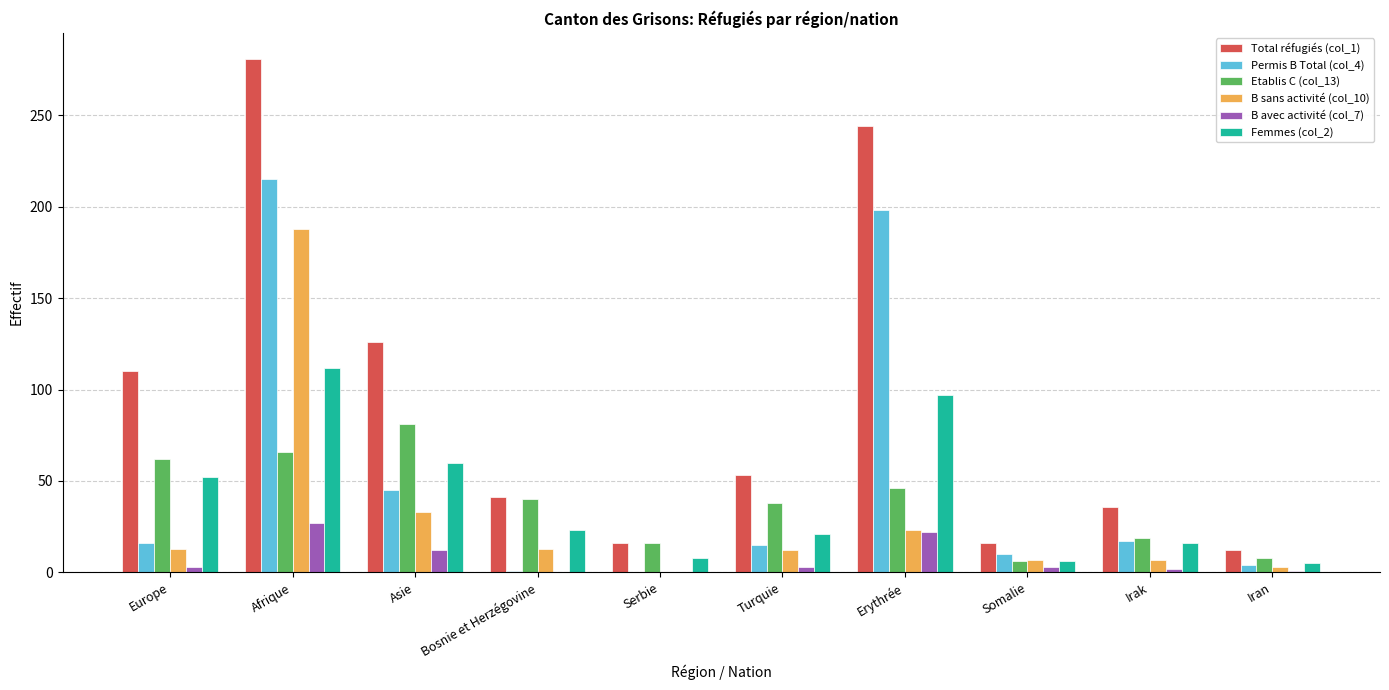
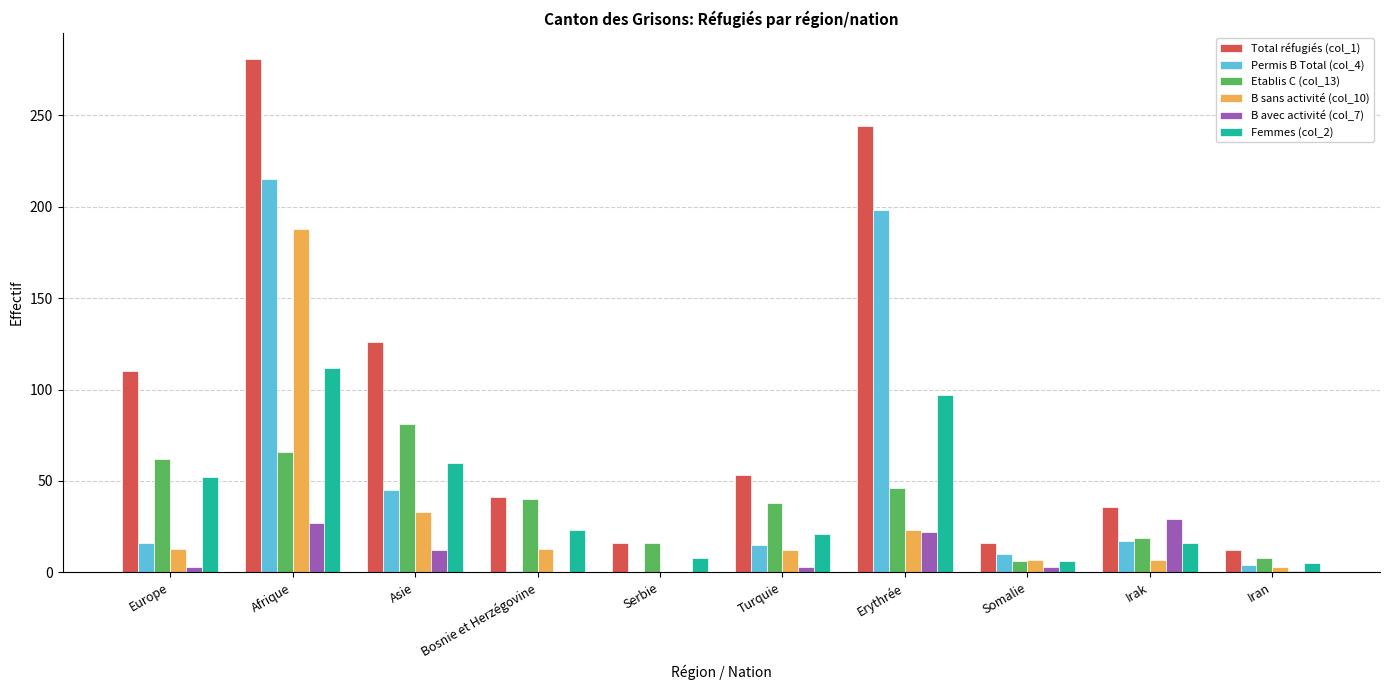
B avec activité (col_7), Irak: 2 -> 29
